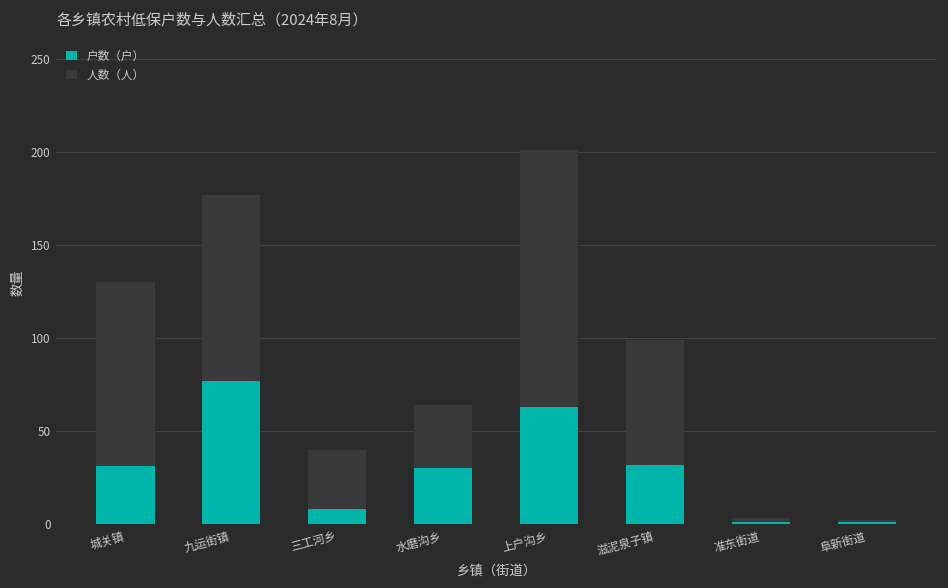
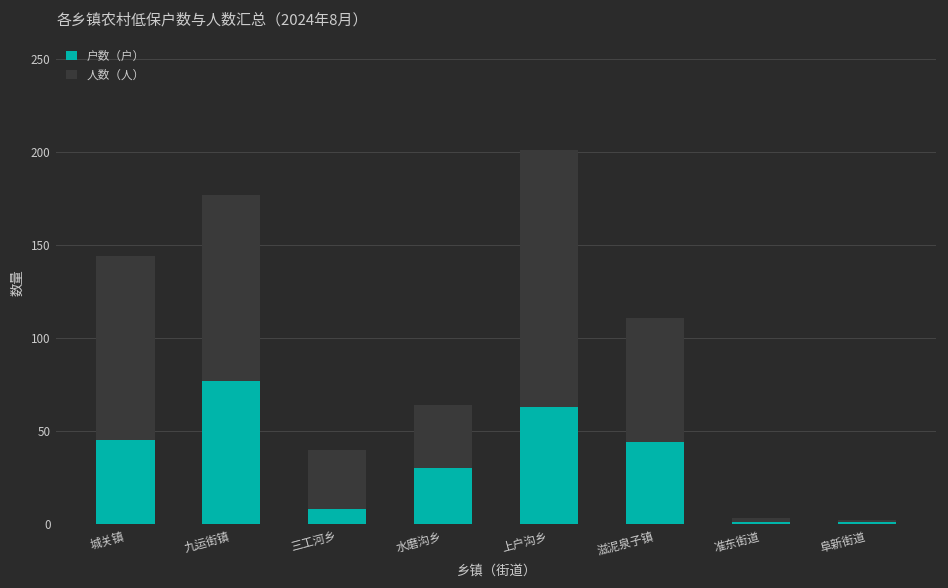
户数（户）, 城关镇: 31 -> 45
户数（户）, 滋泥泉子镇: 32 -> 44
